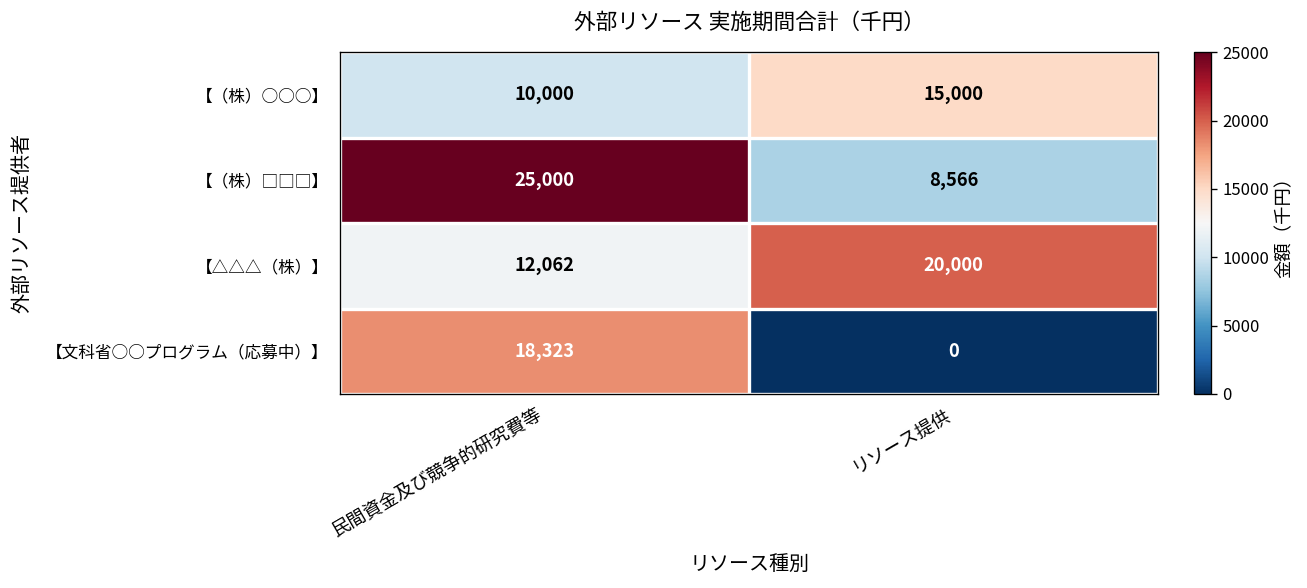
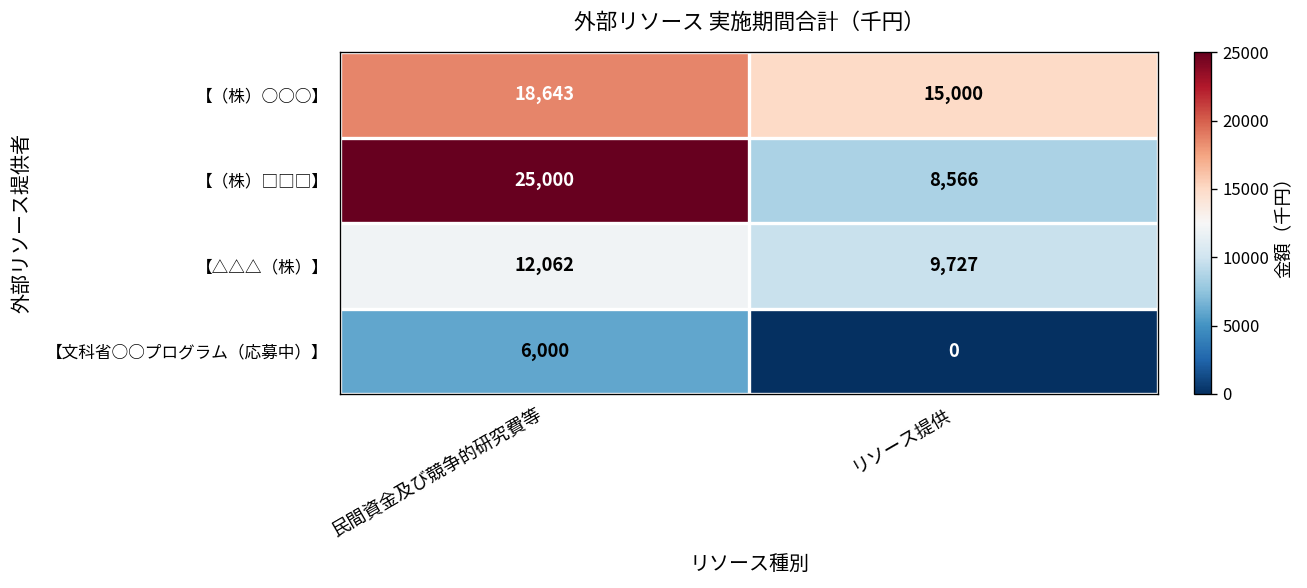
【（株）○○○】, 民間資金及び競争的研究費等: 10,000 -> 18,643
【△△△（株）】, リソース提供: 20,000 -> 9,727
【文科省○○プログラム（応募中）】, 民間資金及び競争的研究費等: 18,323 -> 6,000
